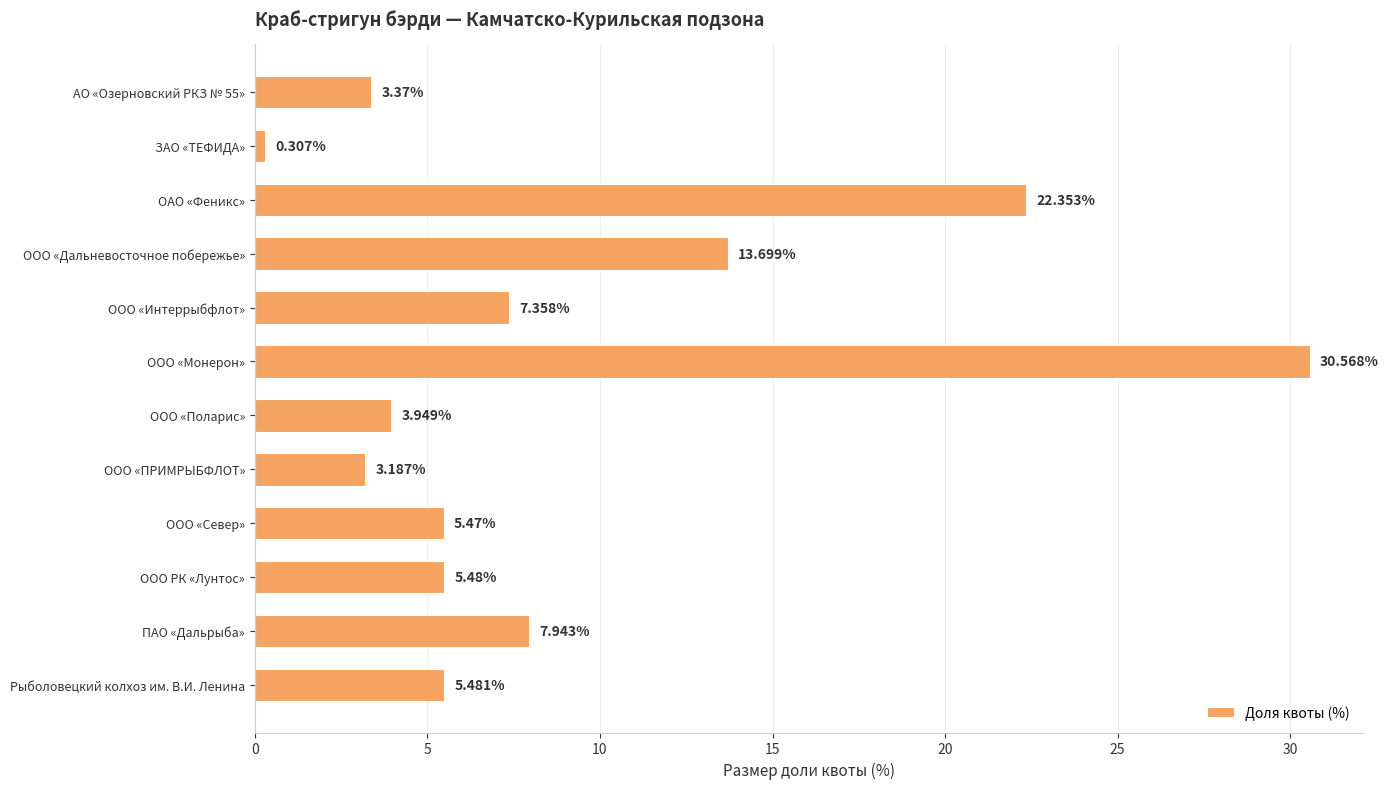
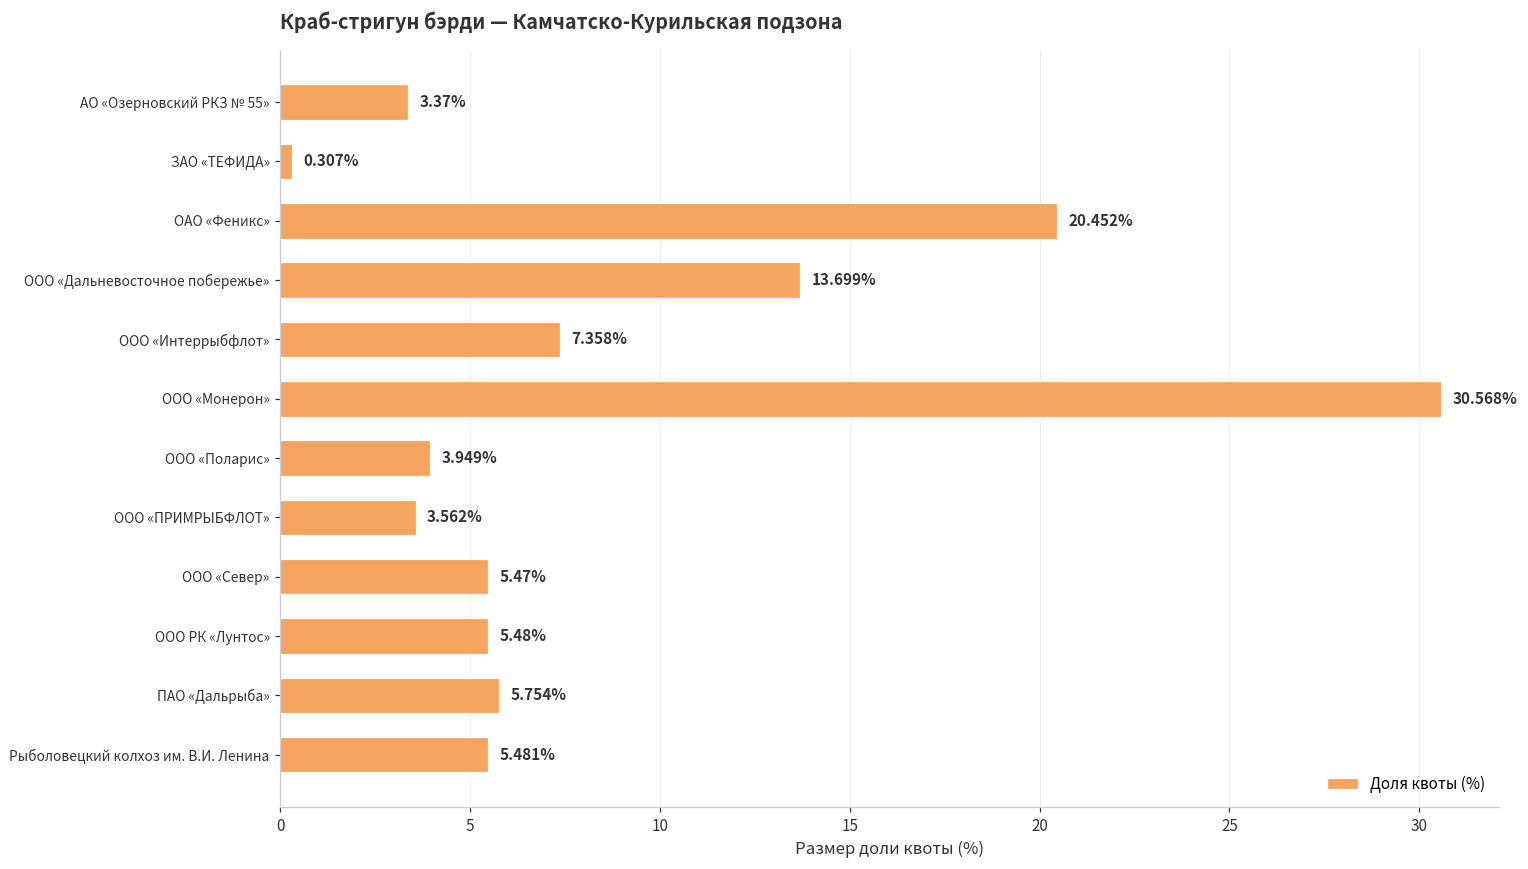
ОАО «Феникс»: 22.353% -> 20.452%
ООО «ПРИМРЫБФЛОТ»: 3.187% -> 3.562%
ПАО «Дальрыба»: 7.943% -> 5.754%
